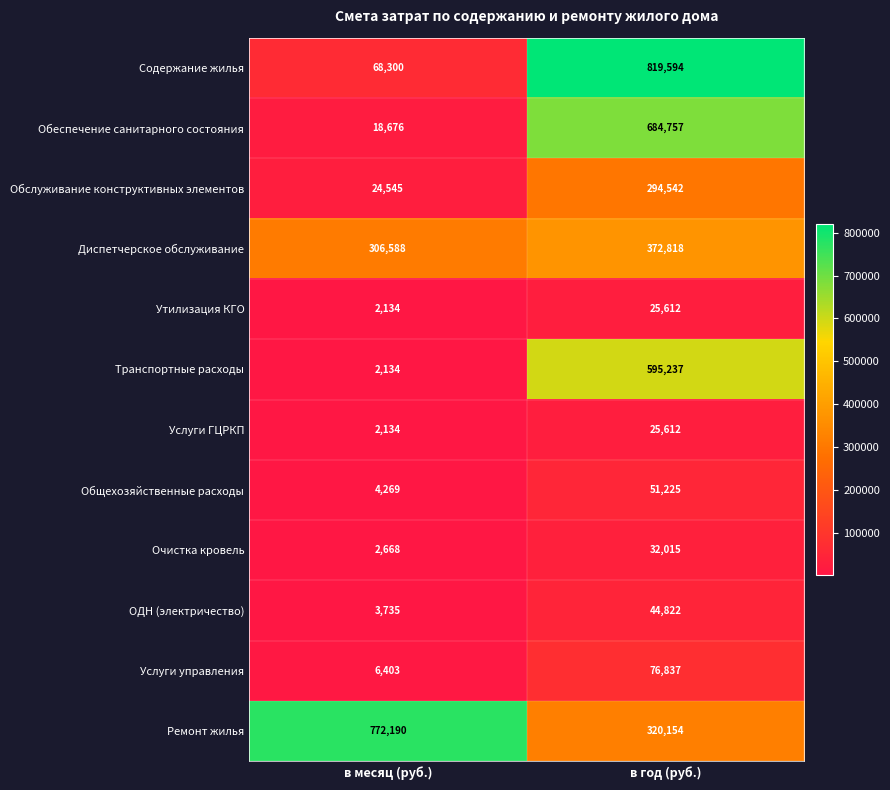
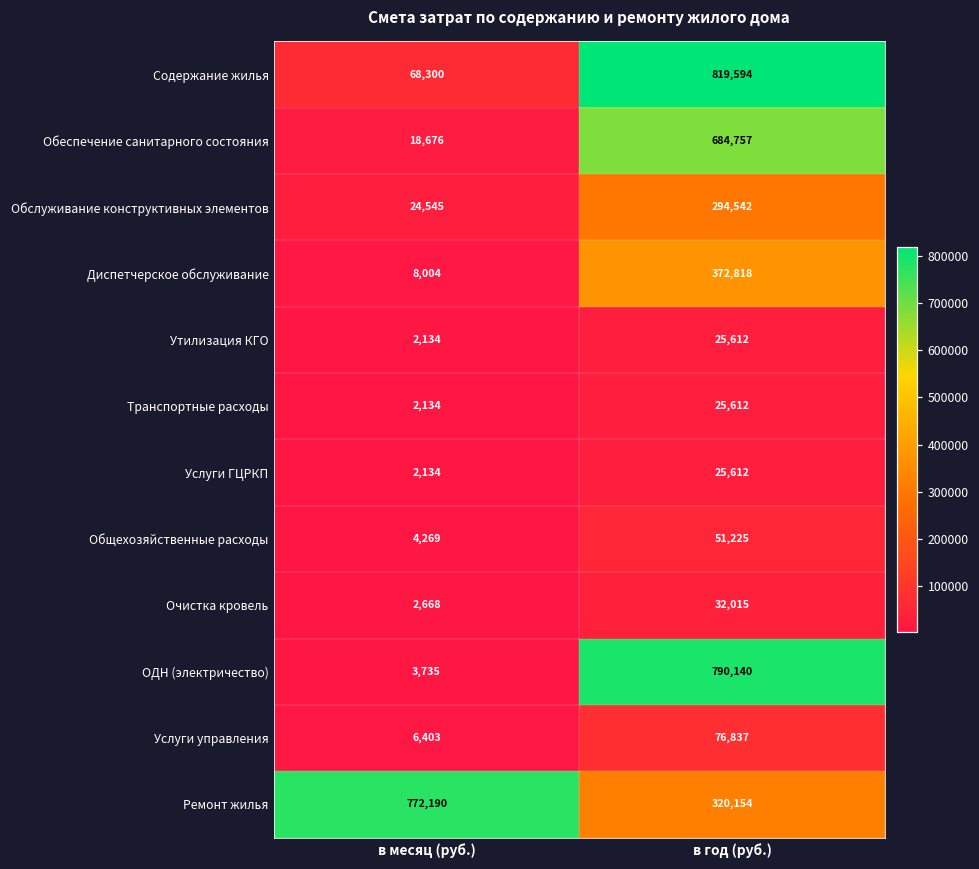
Диспетчерское обслуживание, в месяц (руб.): 306,588 -> 8,004
Транспортные расходы, в год (руб.): 595,237 -> 25,612
ОДН (электричество), в год (руб.): 44,822 -> 790,140
